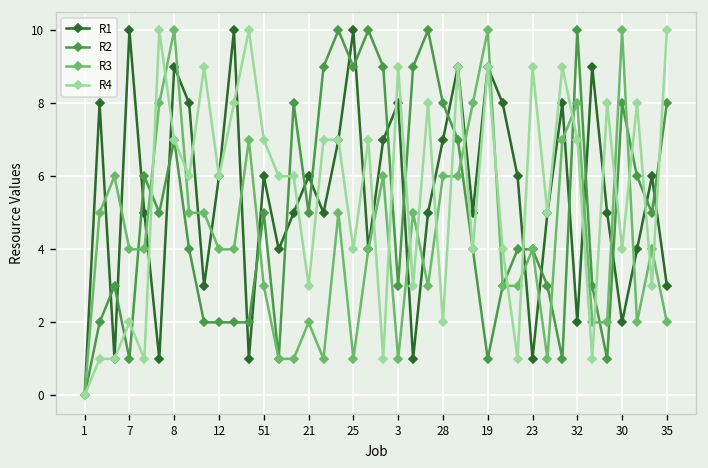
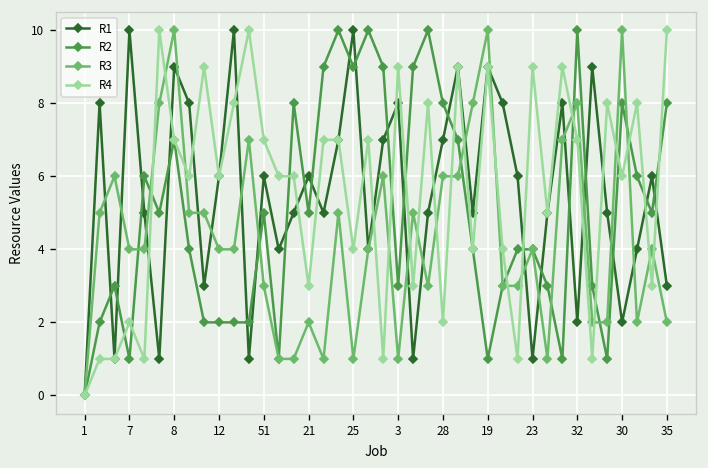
R4, 30: 4 -> 6
